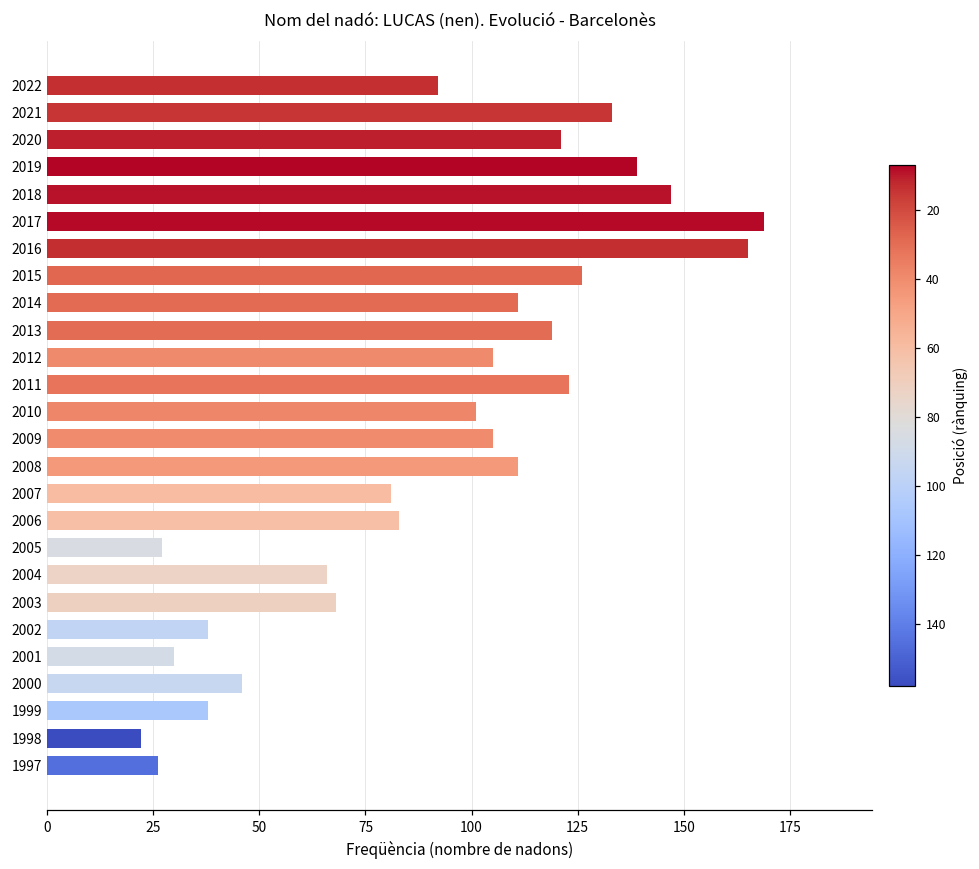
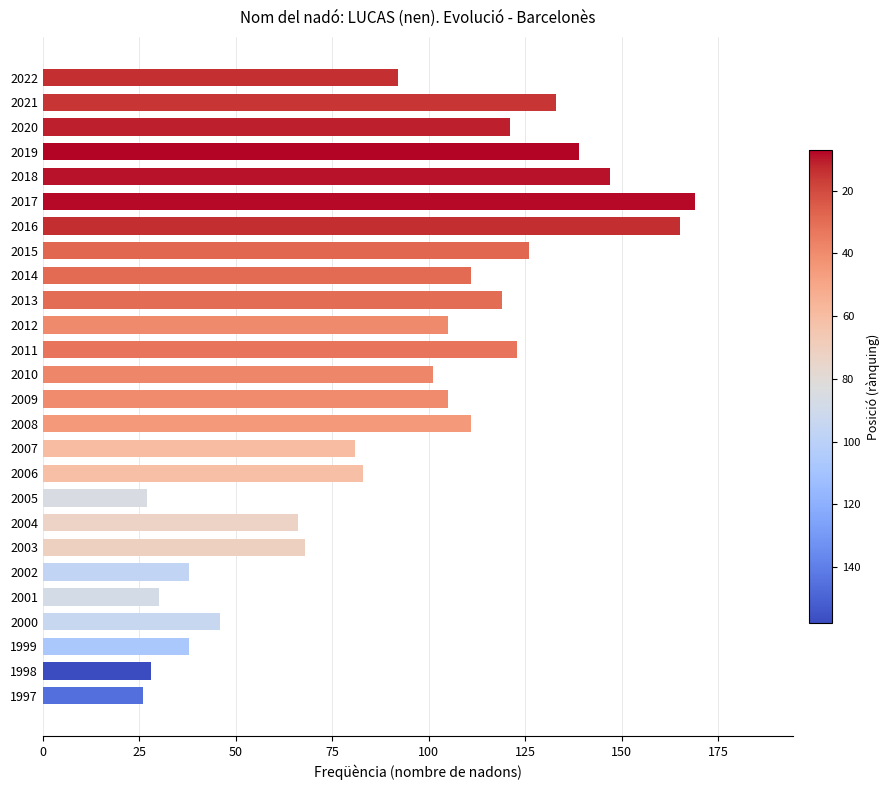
1998: 22 -> 28
